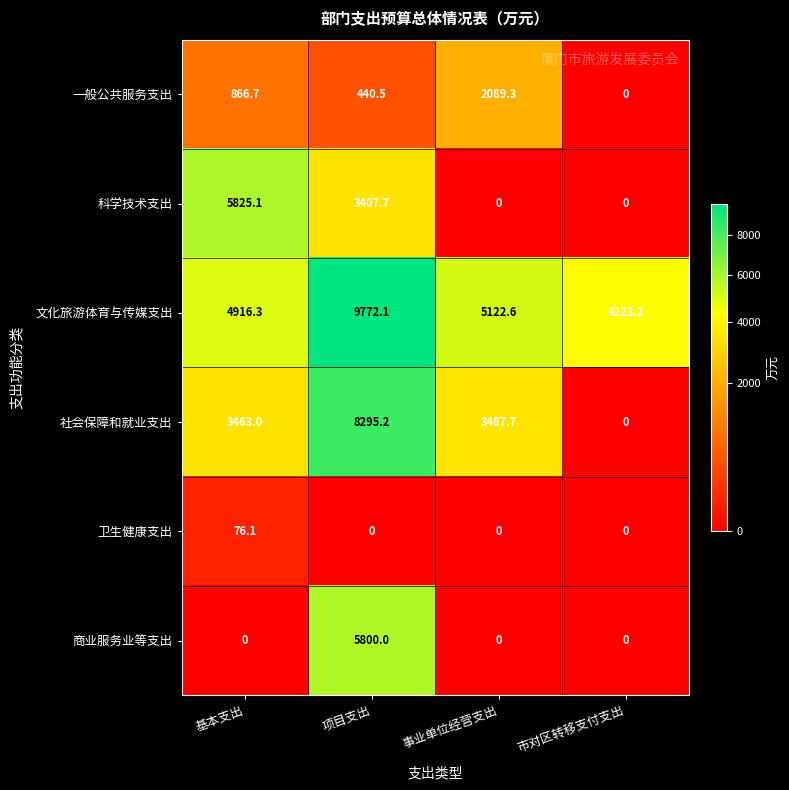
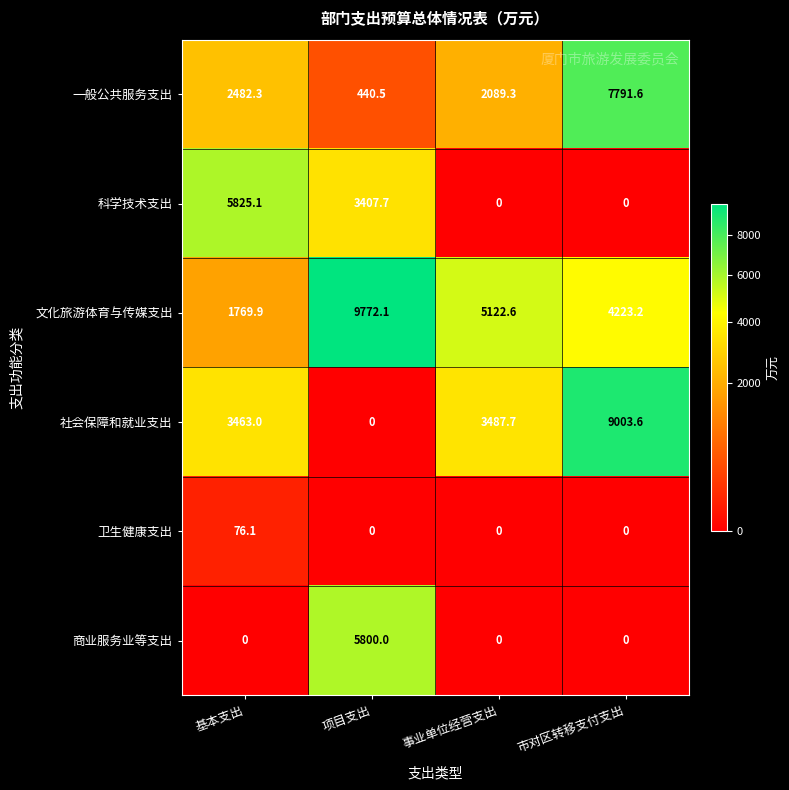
一般公共服务支出, 基本支出: 866.7 -> 2482.3
一般公共服务支出, 市对区转移支付支出: 0 -> 7791.6
文化旅游体育与传媒支出, 基本支出: 4916.3 -> 1769.9
社会保障和就业支出, 项目支出: 8295.2 -> 0
社会保障和就业支出, 市对区转移支付支出: 0 -> 9003.6
